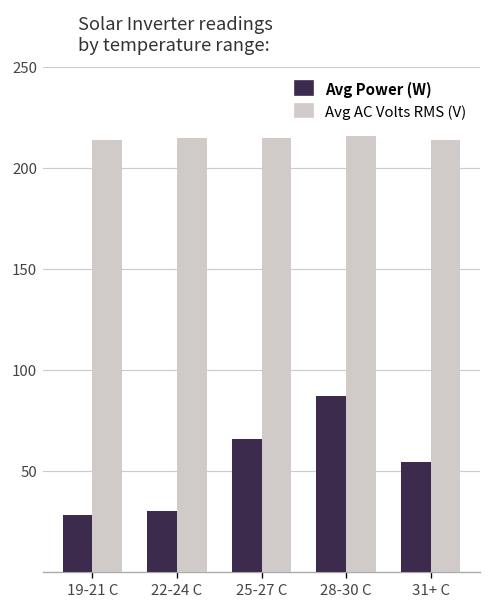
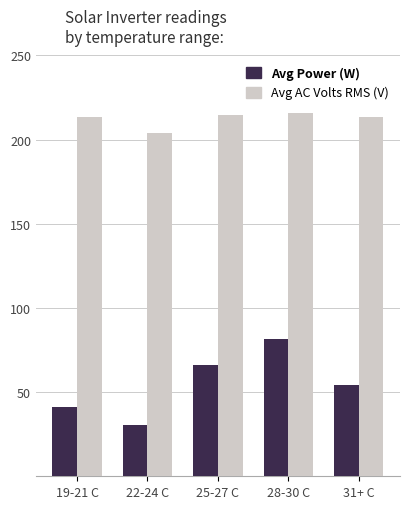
Avg Power (W), 19-21 C: 28 -> 41
Avg AC Volts RMS (V), 22-24 C: 215 -> 204
Avg Power (W), 28-30 C: 87 -> 82
